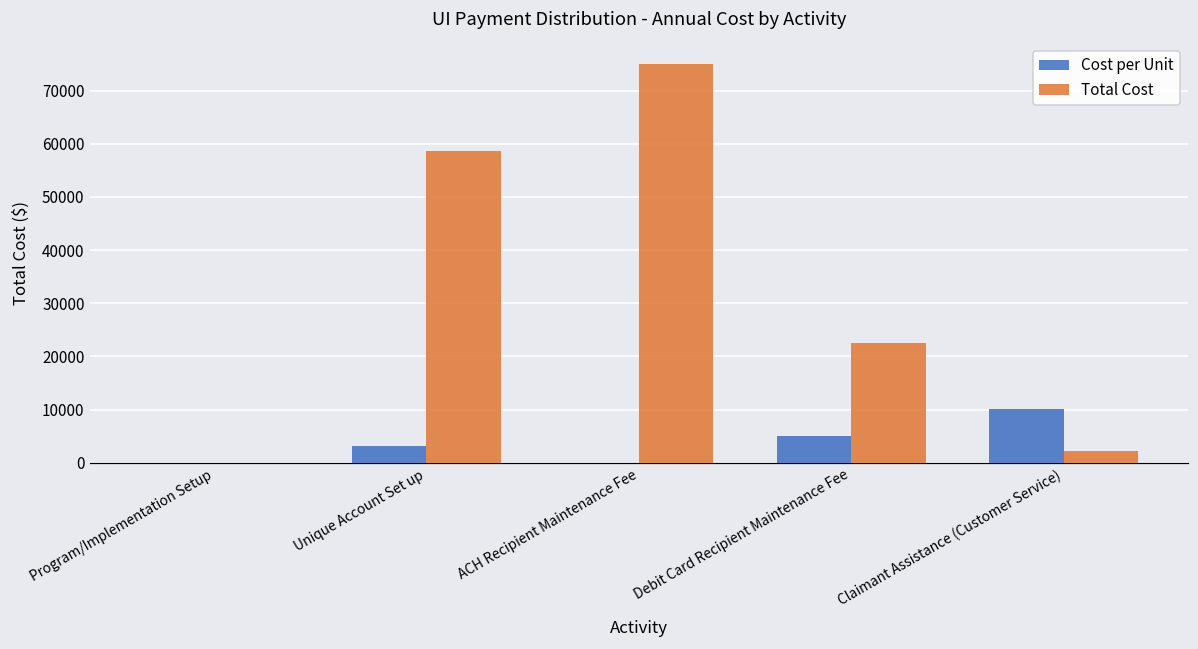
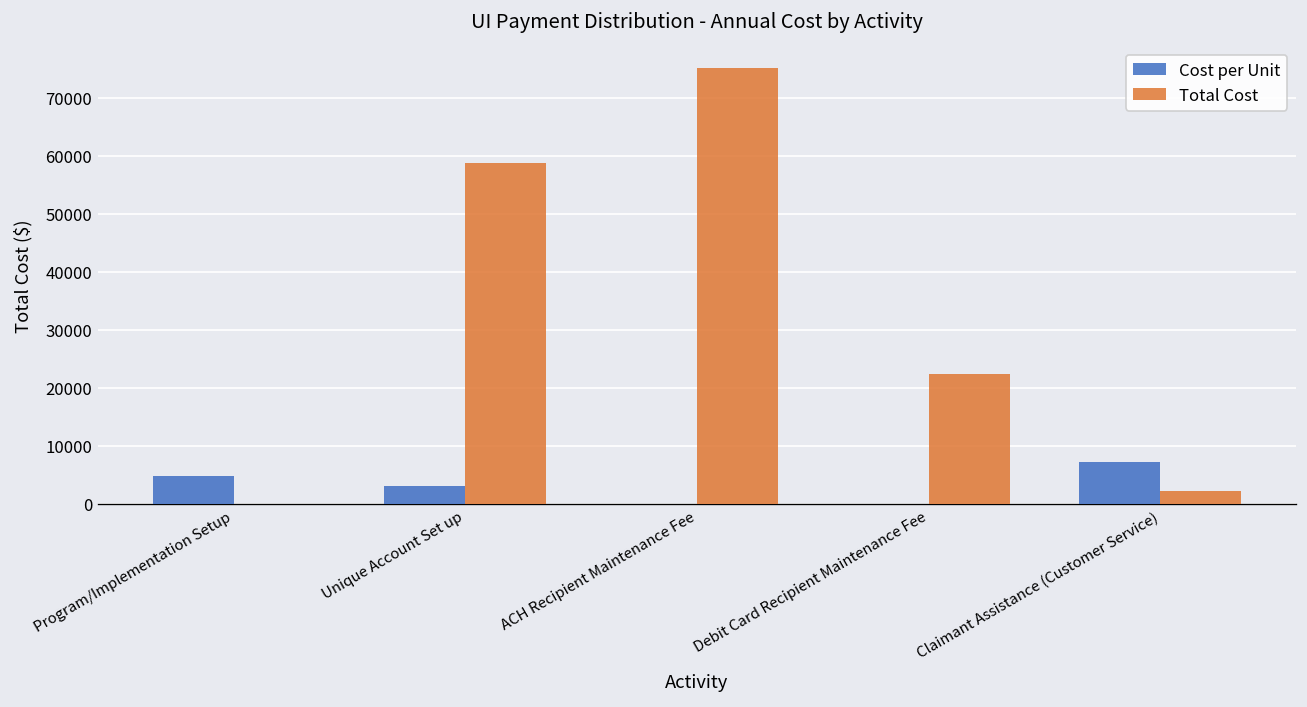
Cost per Unit, Program/Implementation Setup: 0 -> 5000
Cost per Unit, Debit Card Recipient Maintenance Fee: 5000 -> 0
Cost per Unit, Claimant Assistance (Customer Service): 10000 -> 7000
